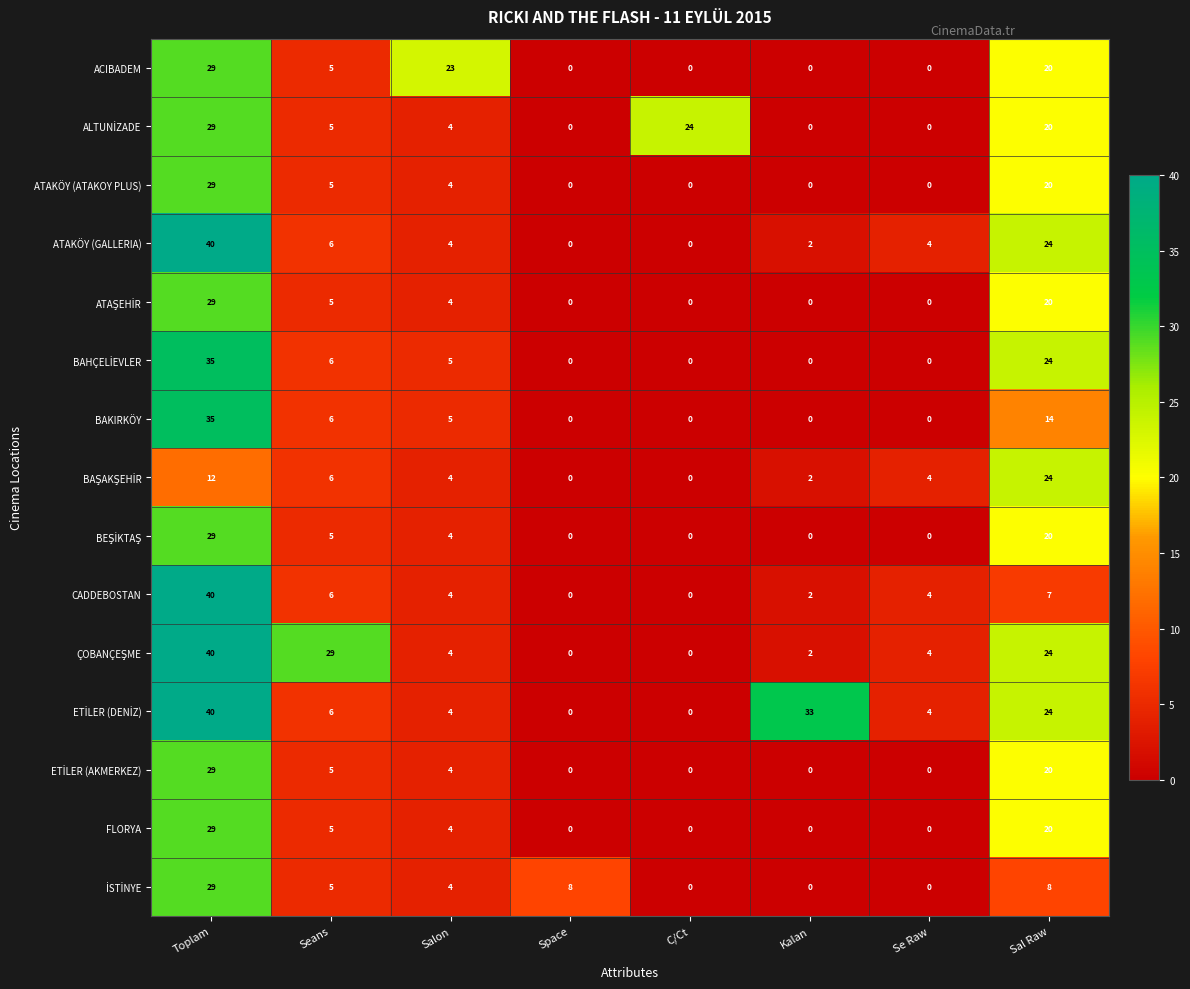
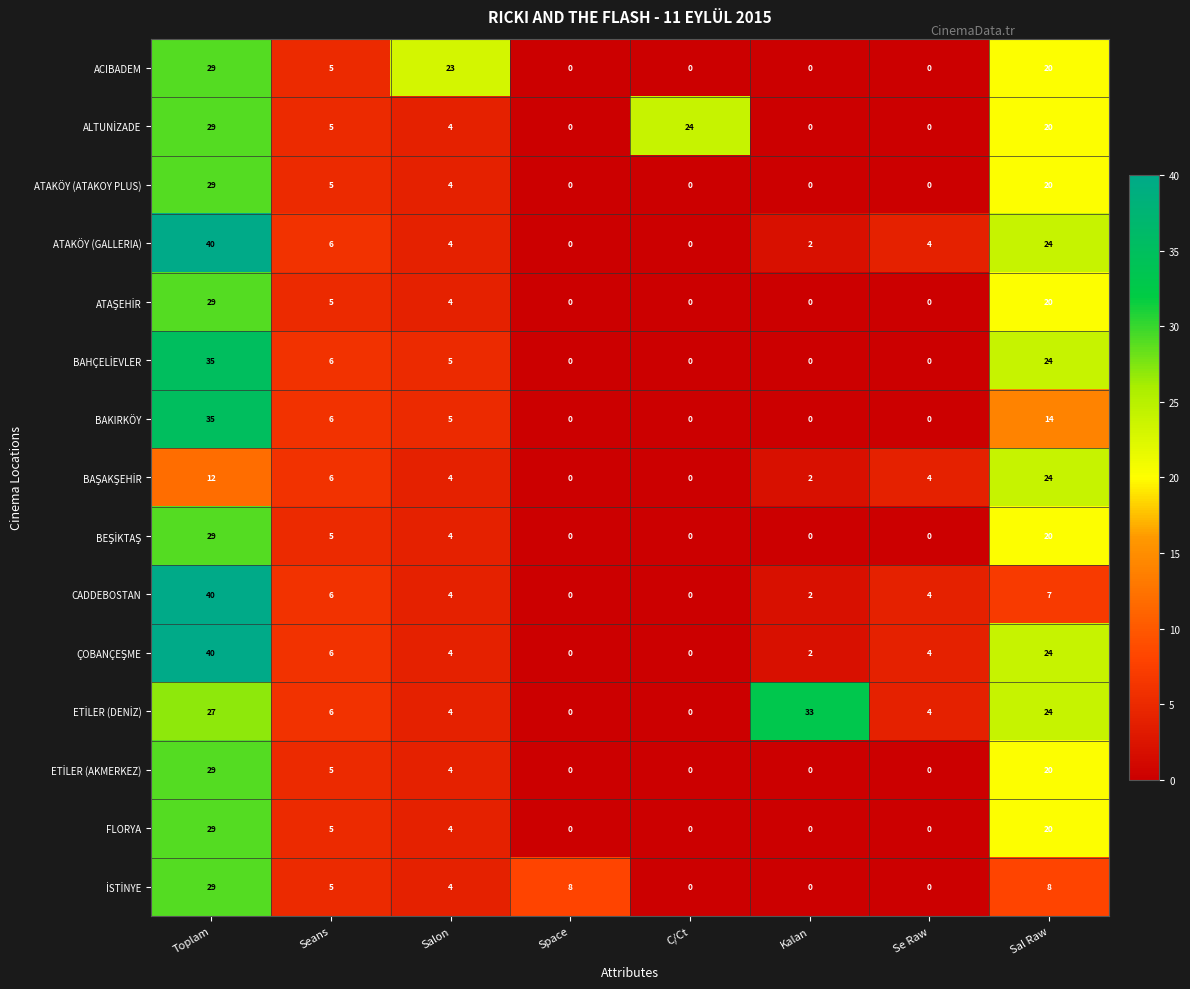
ÇOBANÇEŞME, Seans: 29 -> 6
ETİLER (DENİZ), Toplam: 40 -> 27
